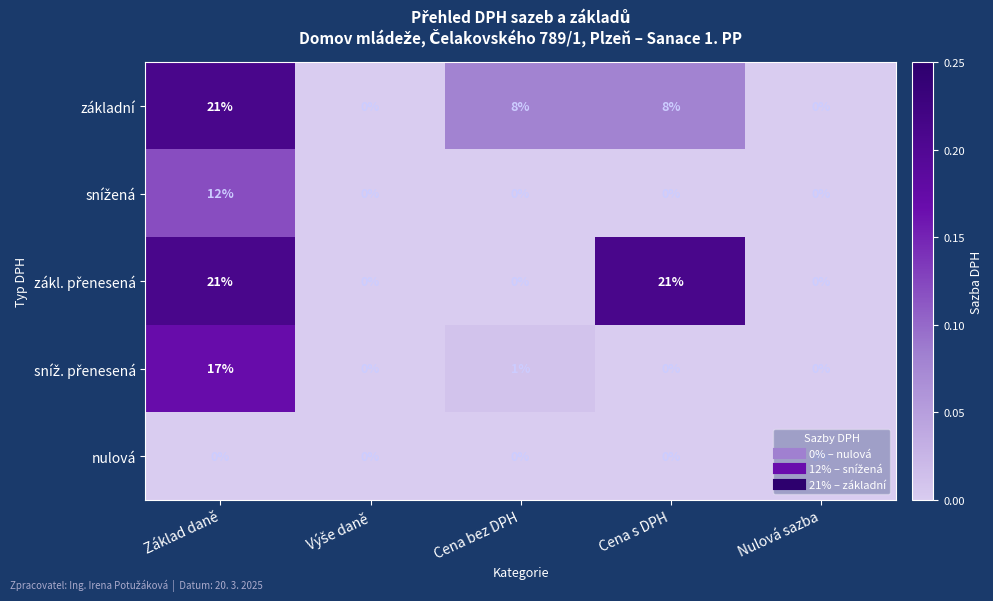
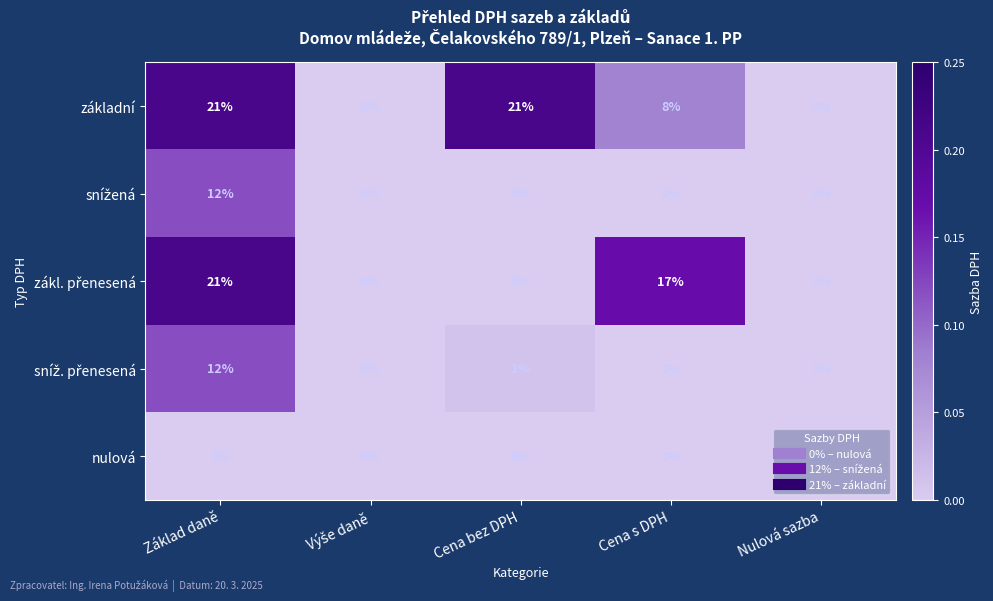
základní, Cena bez DPH: 8% -> 21%
zákl. přenesená, Cena s DPH: 21% -> 17%
sníž. přenesená, Základ daně: 17% -> 12%
